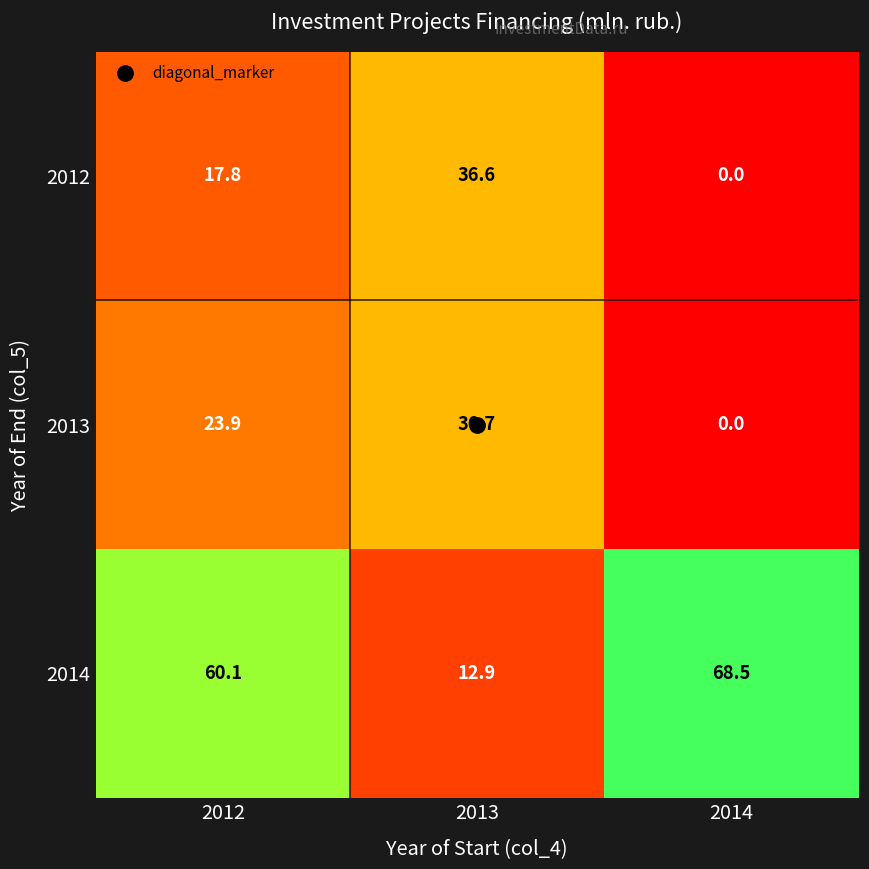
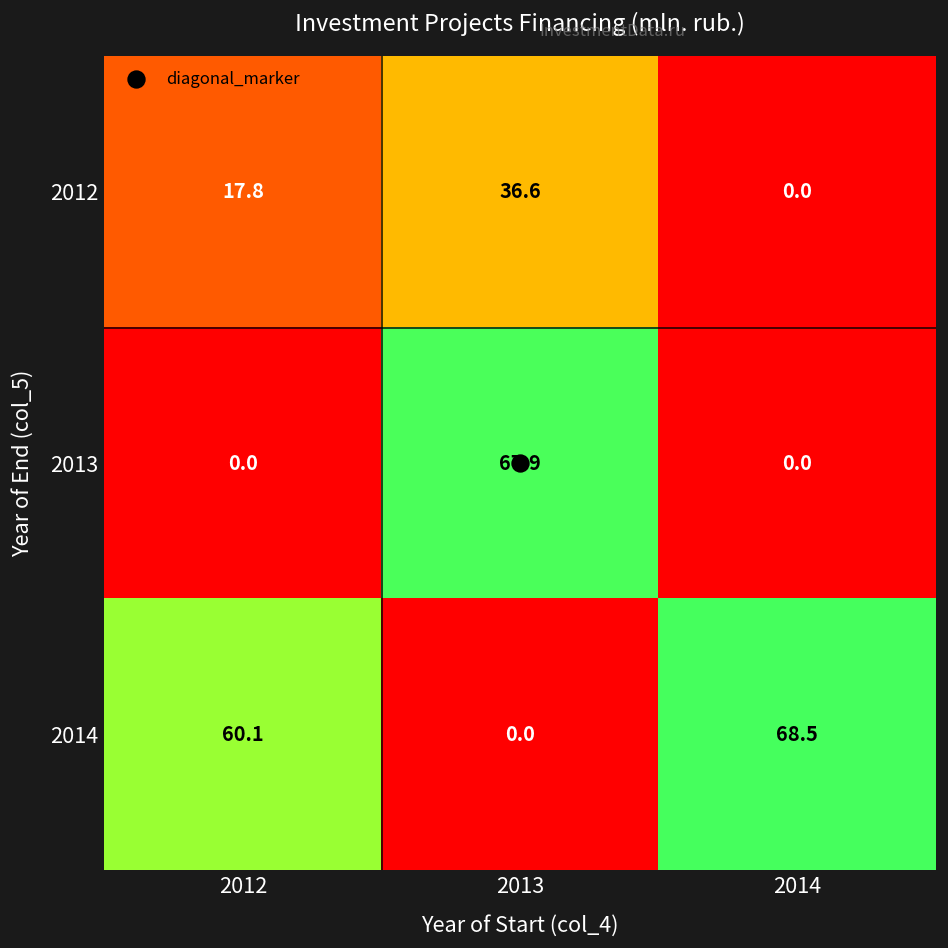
2013, 2012: 23.9 -> 0.0
2013, 2013: 36.7 -> 67.9
2014, 2013: 12.9 -> 0.0
